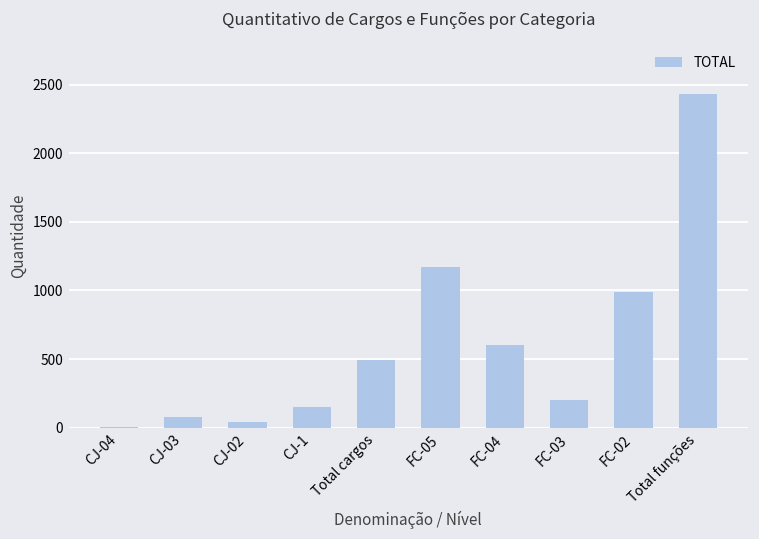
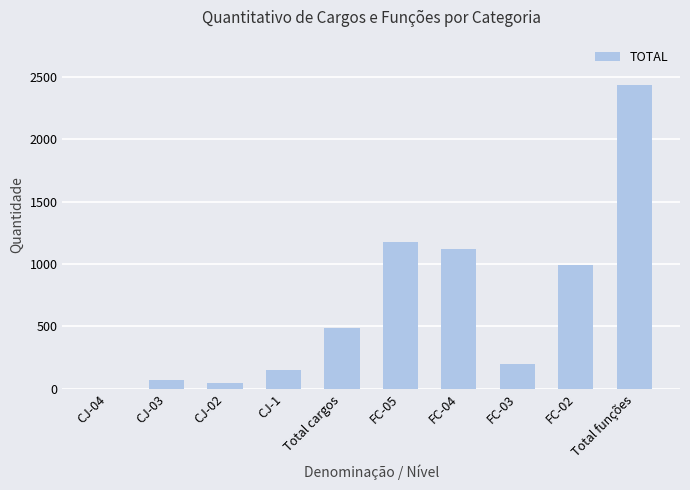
FC-04: 600 -> 1120
